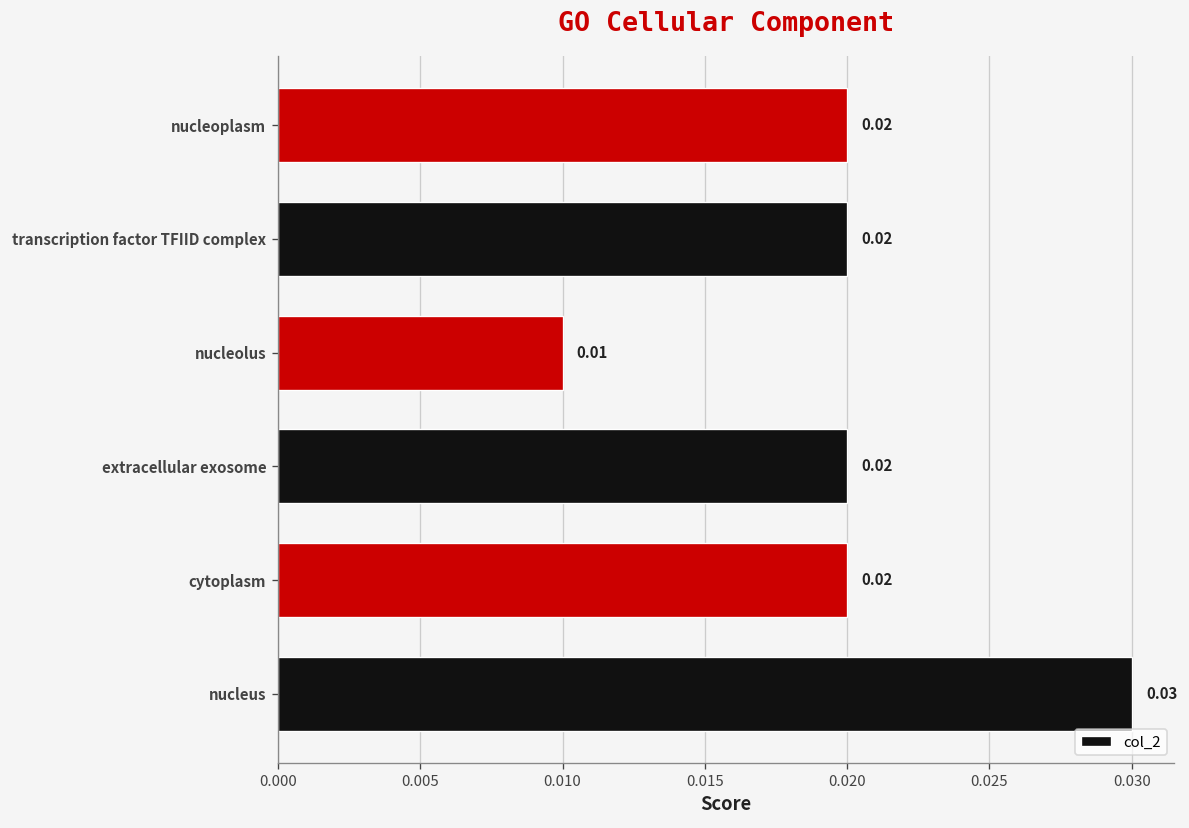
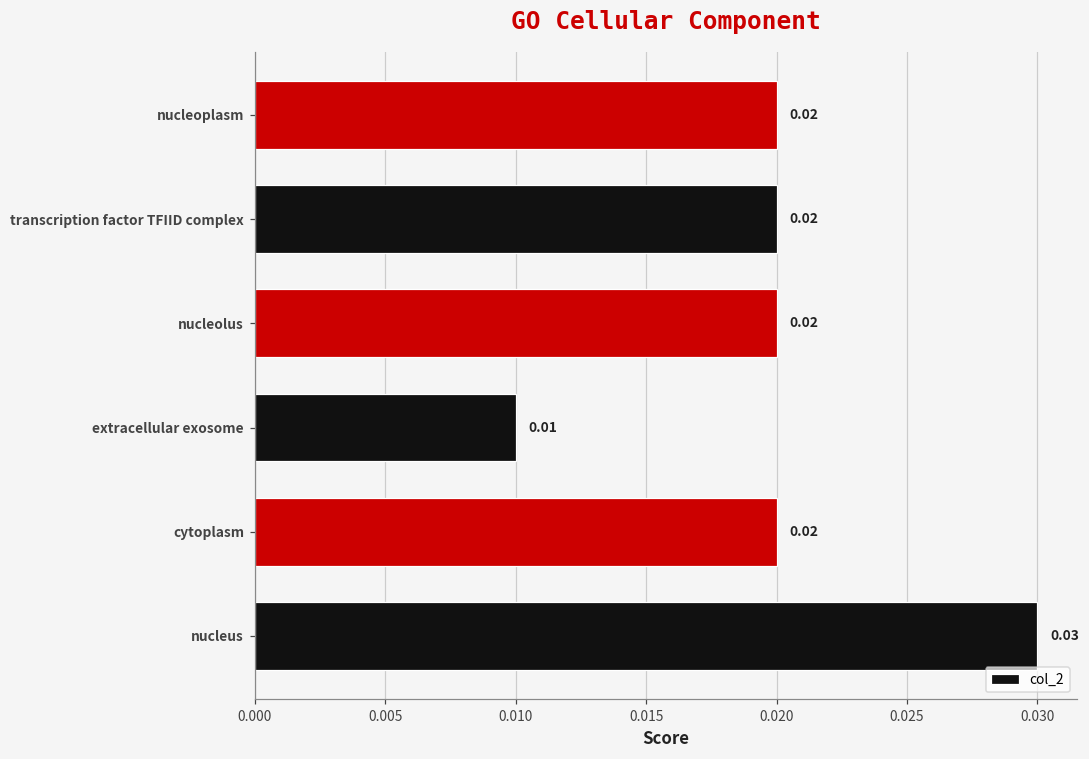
nucleolus: 0.01 -> 0.02
extracellular exosome: 0.02 -> 0.01
